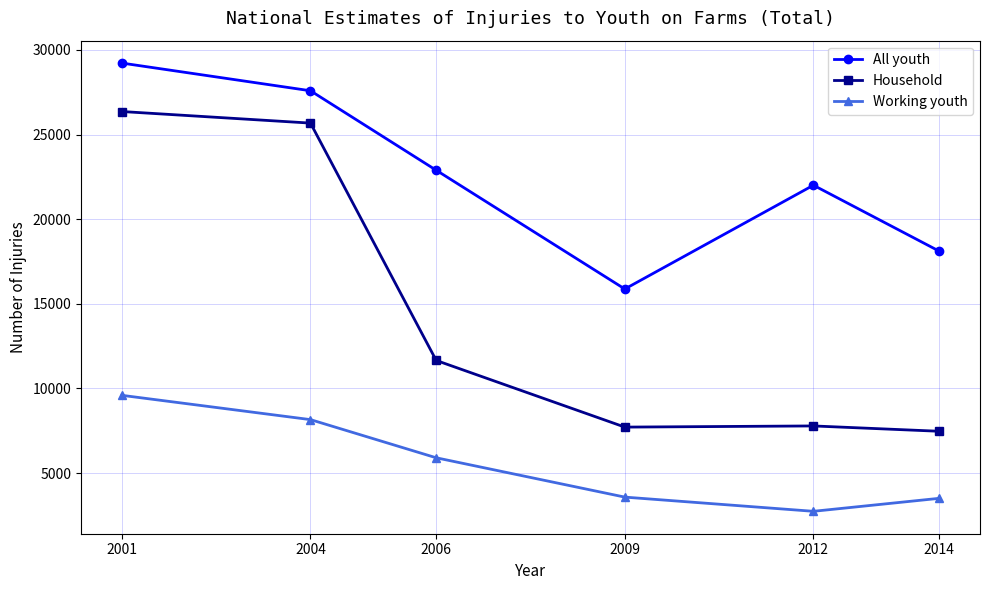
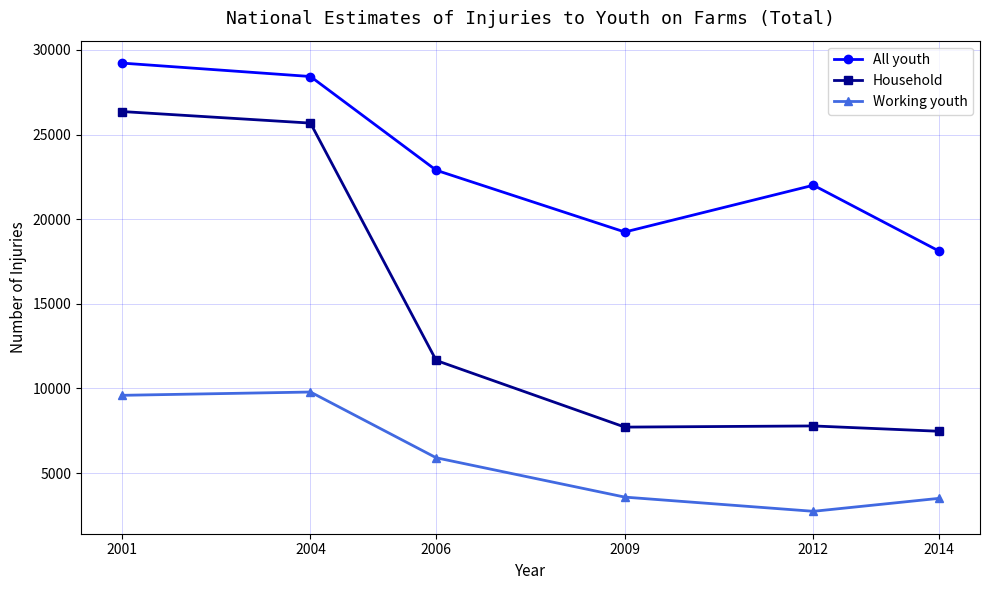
All youth, 2004: 27600 -> 28400
Working youth, 2004: 8200 -> 9800
All youth, 2009: 15900 -> 19200
